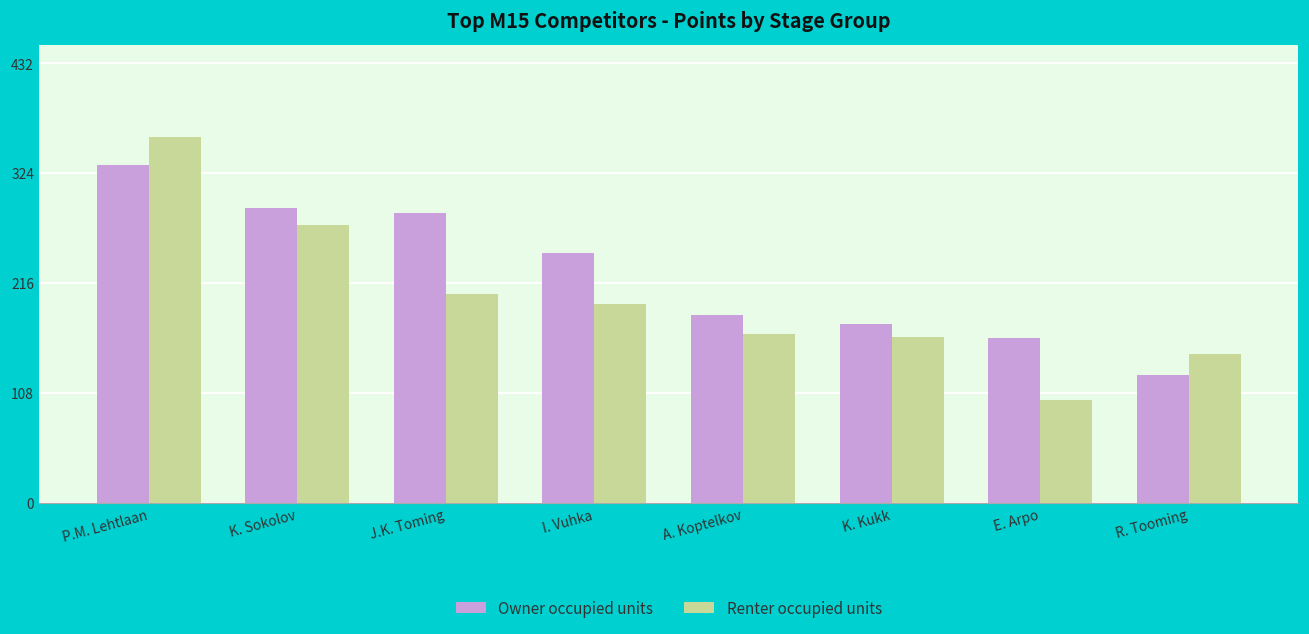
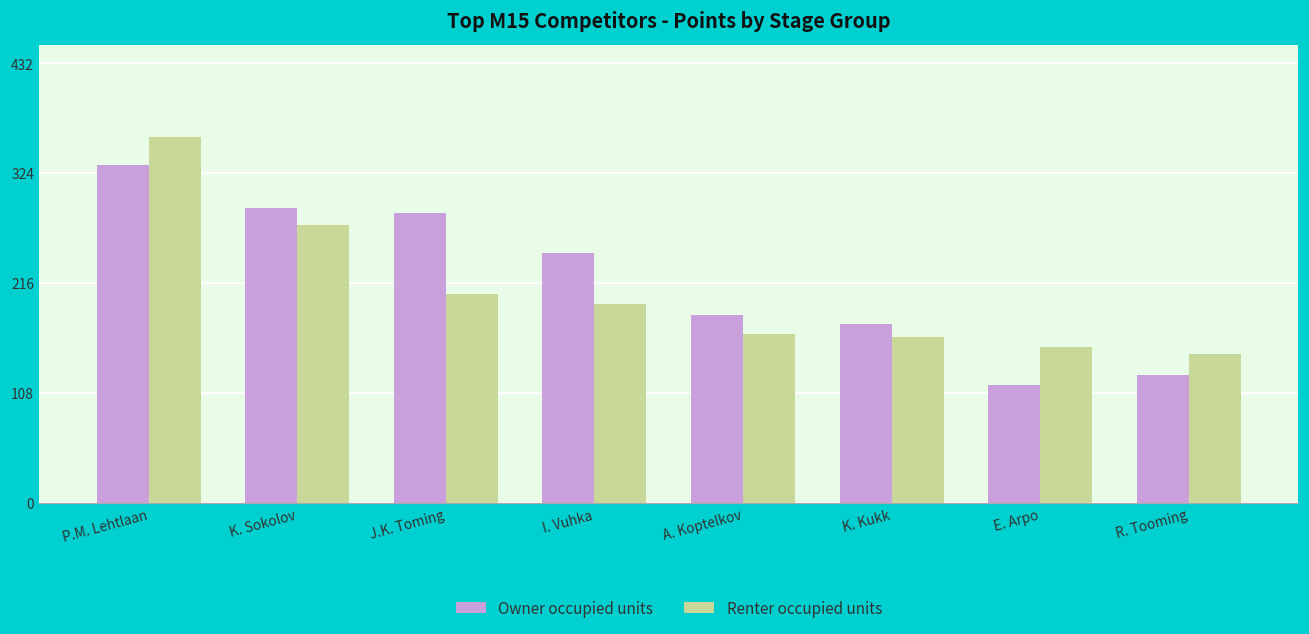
Owner occupied units, E. Arpo: 160 -> 120
Renter occupied units, E. Arpo: 100 -> 150
